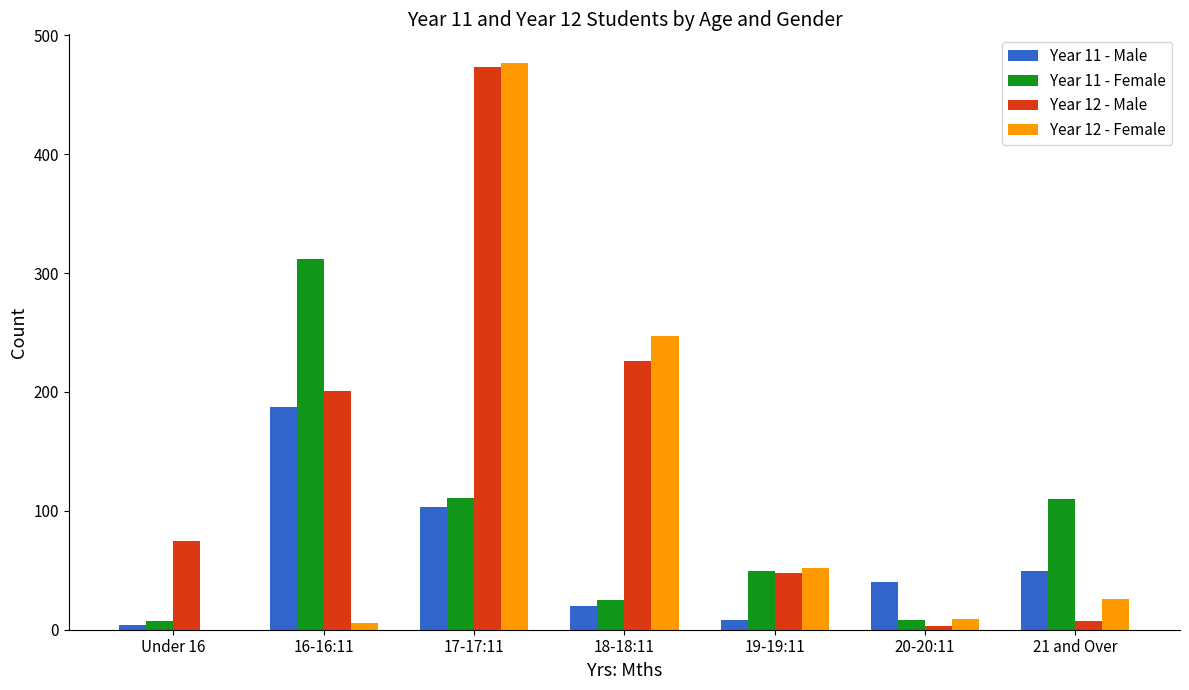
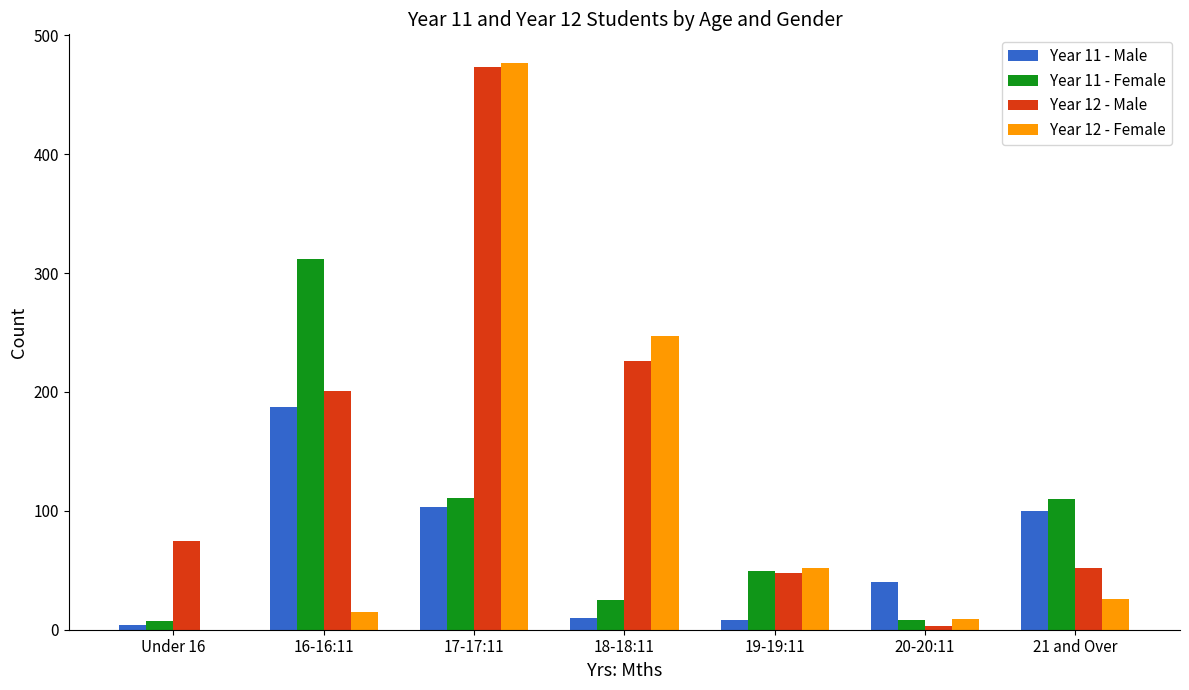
Year 12 - Female, 16-16:11: 6 -> 15
Year 11 - Male, 18-18:11: 20 -> 10
Year 11 - Male, 21 and Over: 49 -> 100
Year 12 - Male, 21 and Over: 7 -> 52
